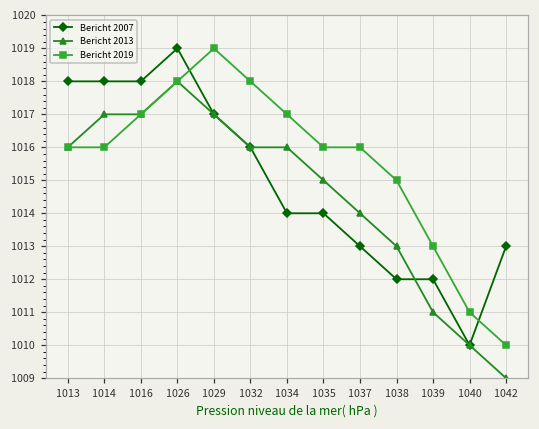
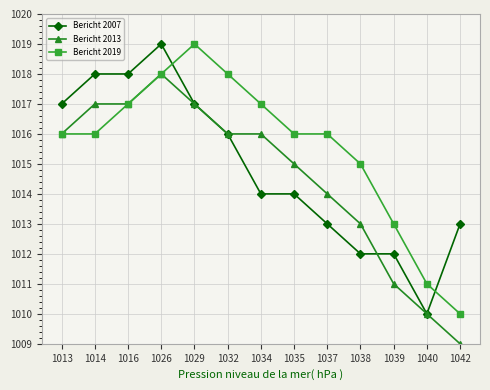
Bericht 2007, 1013: 1018 -> 1017
